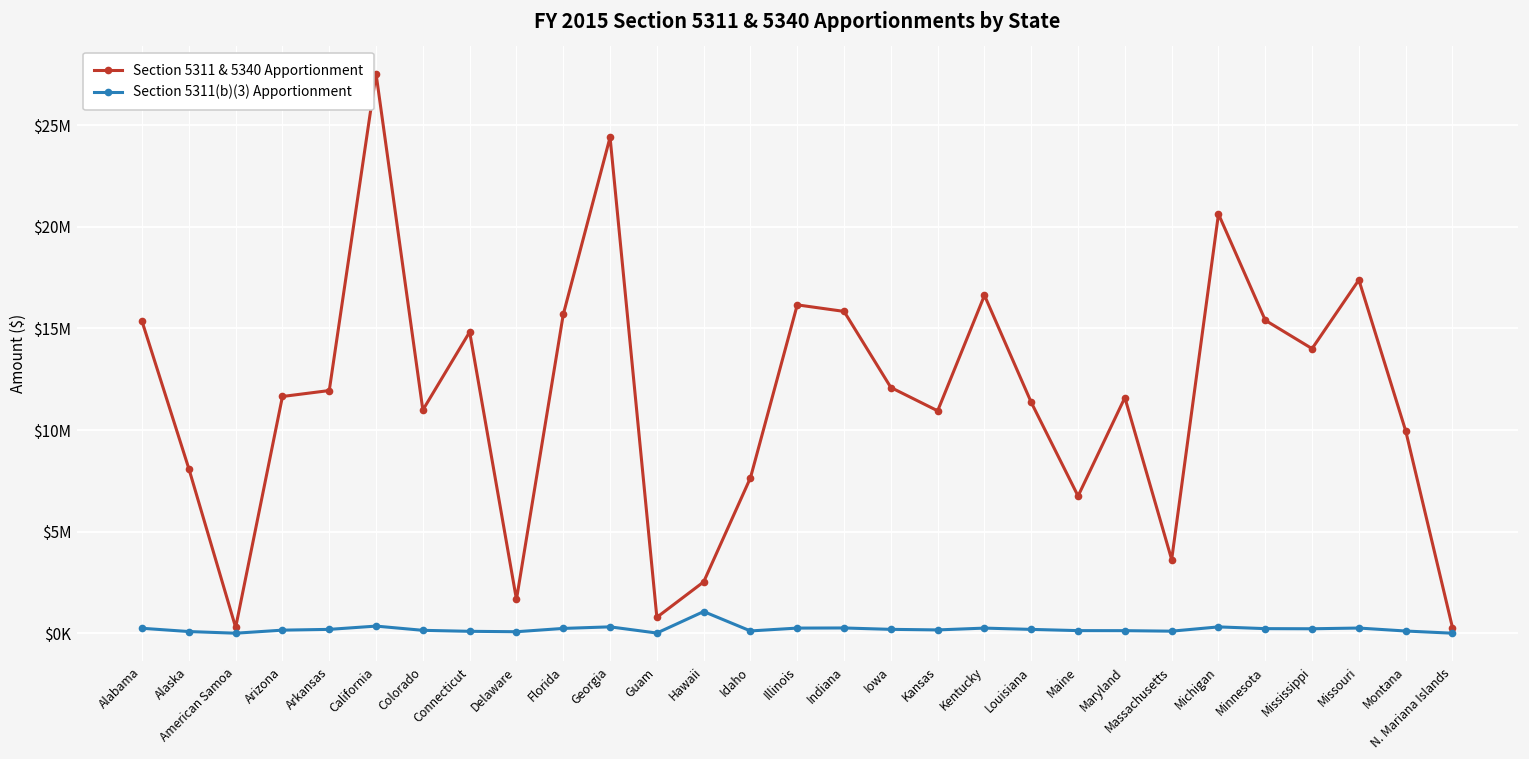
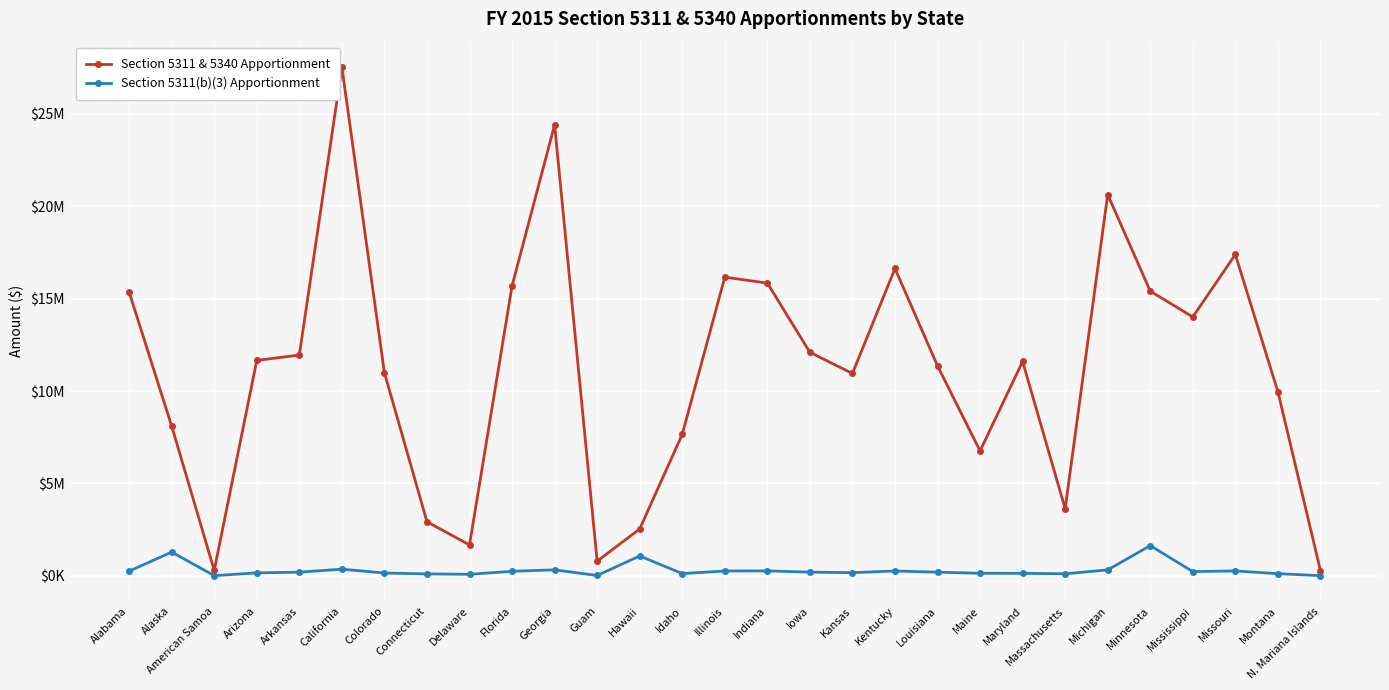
Section 5311(b)(3) Apportionment, Alaska: $100000 -> $1300000
Section 5311 & 5340 Apportionment, Connecticut: $14800000 -> $2900000
Section 5311(b)(3) Apportionment, Minnesota: $200000 -> $1600000
